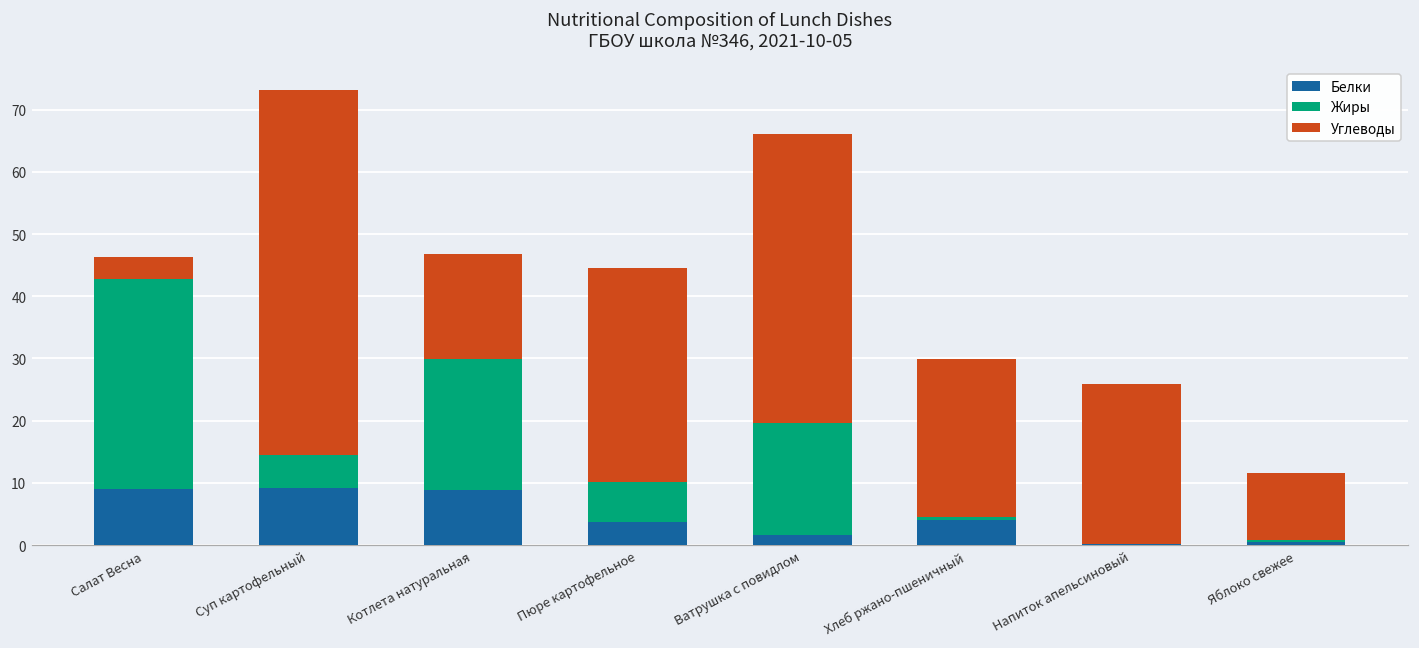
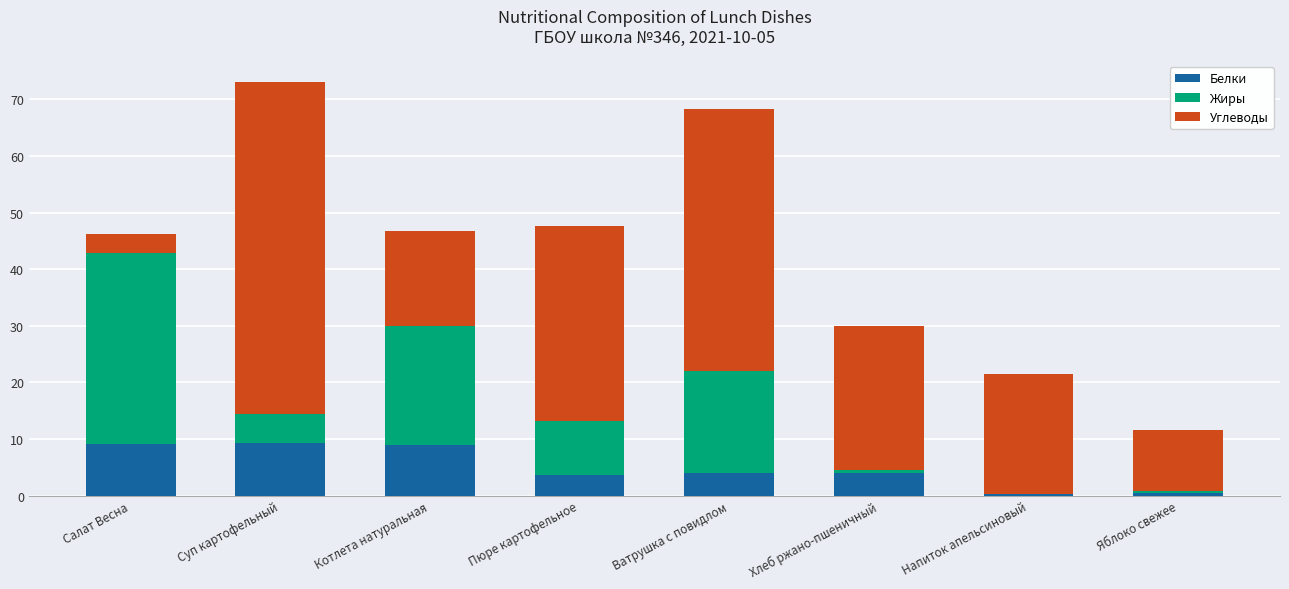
Жиры, Пюре картофельное: 6 -> 10
Белки, Ватрушка с повидлом: 2 -> 4
Углеводы, Напиток апельсиновый: 26 -> 21
